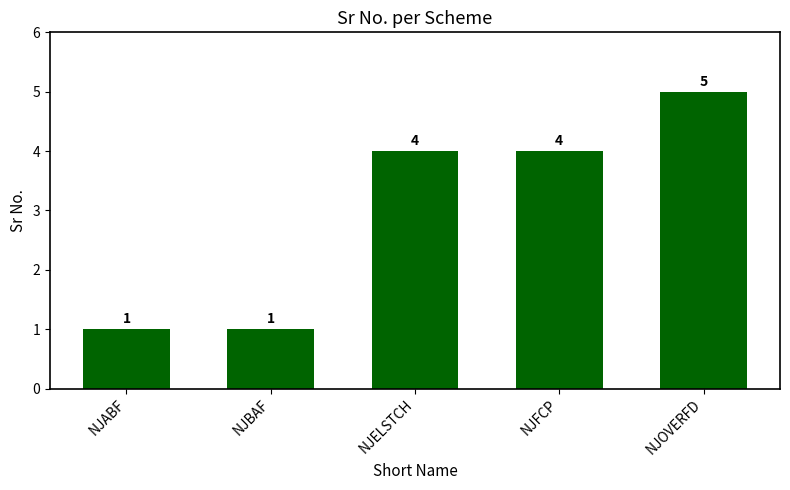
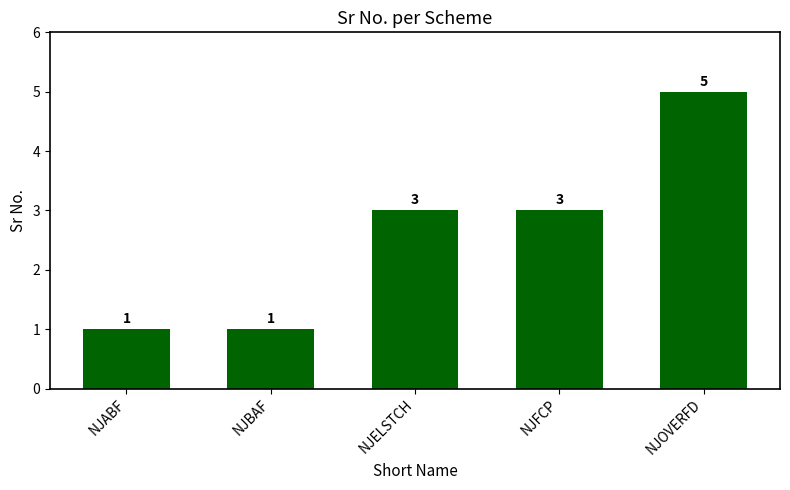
NJELSTCH: 4 -> 3
NJFCP: 4 -> 3
